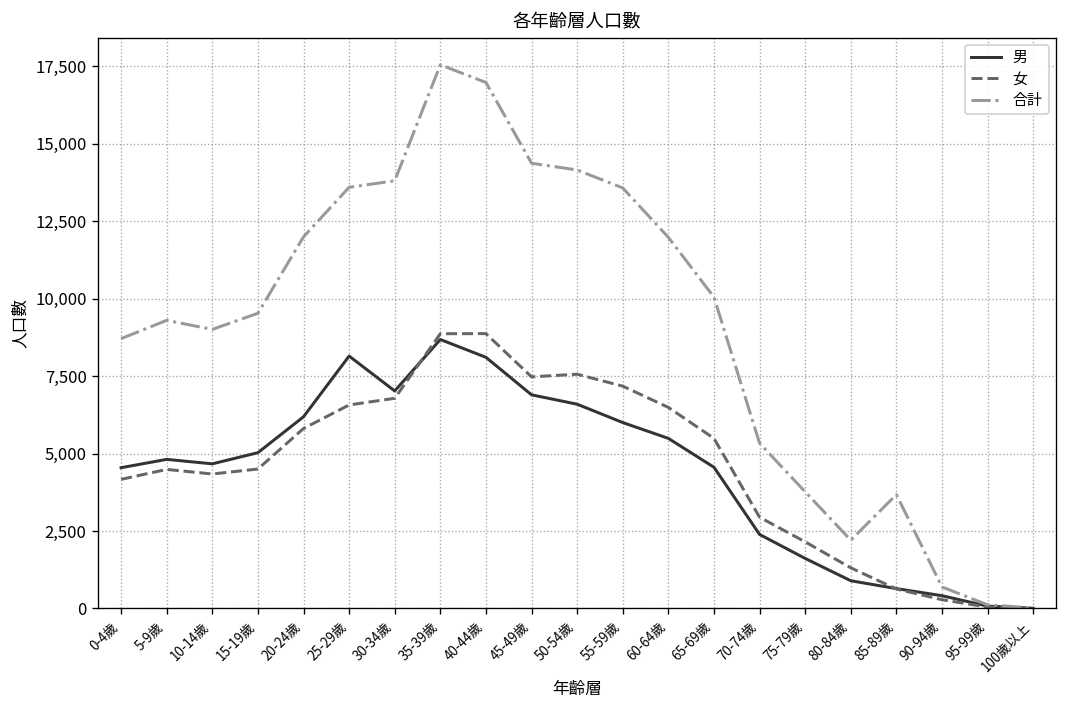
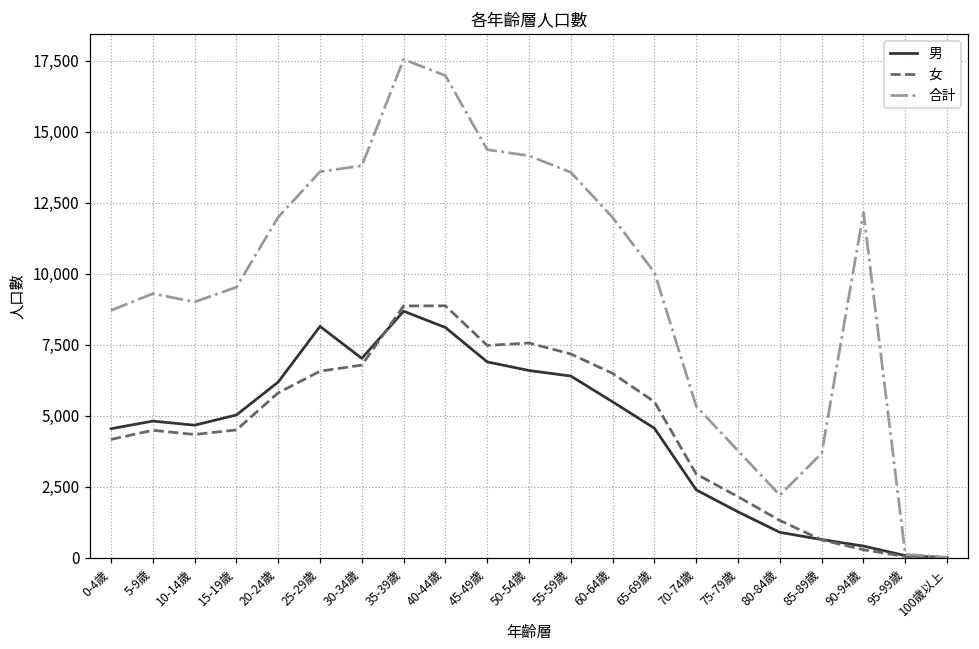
男, 55-59歲: 6,000 -> 6,400
合計, 90-94歲: 700 -> 12,200
